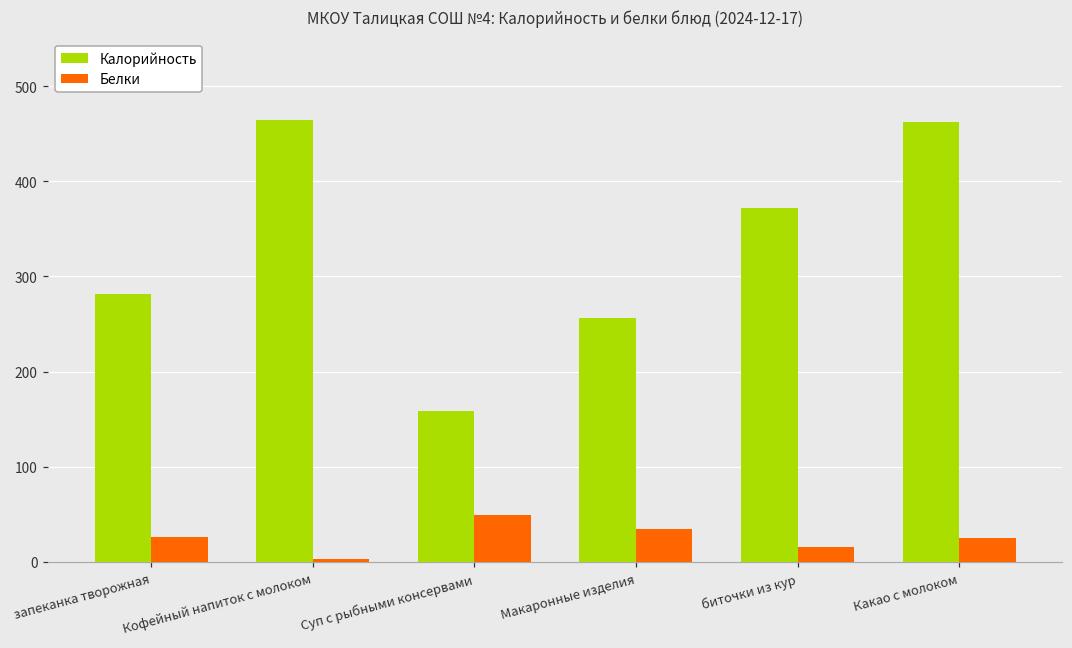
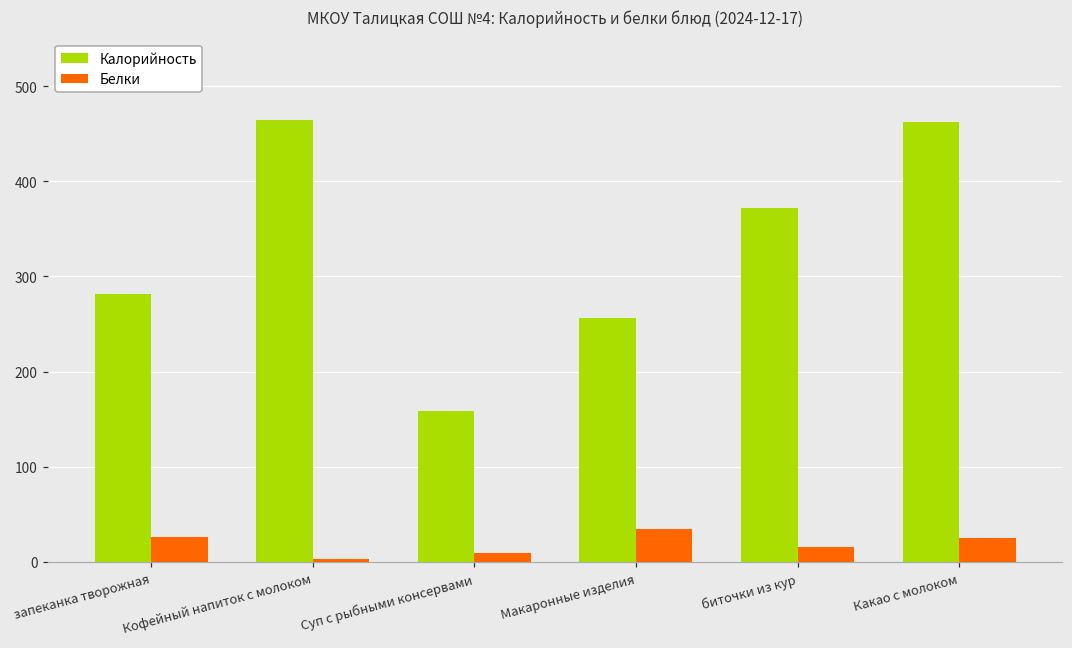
Белки, Суп с рыбными консервами: 50 -> 10
